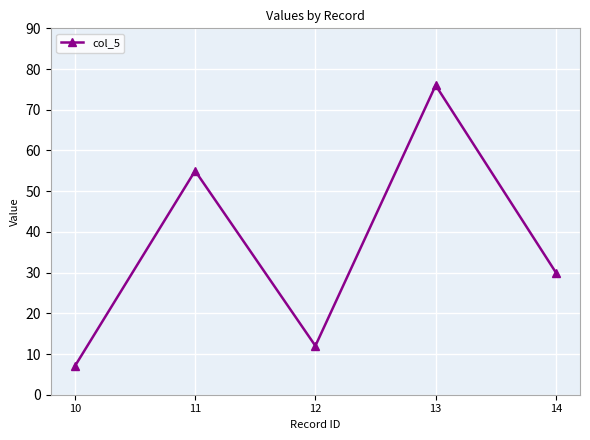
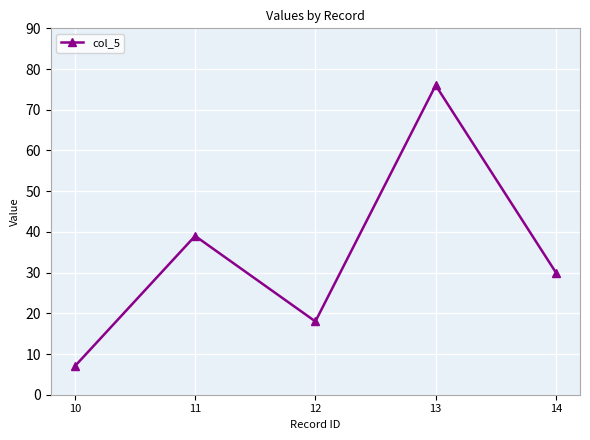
11: 55 -> 39
12: 12 -> 18
